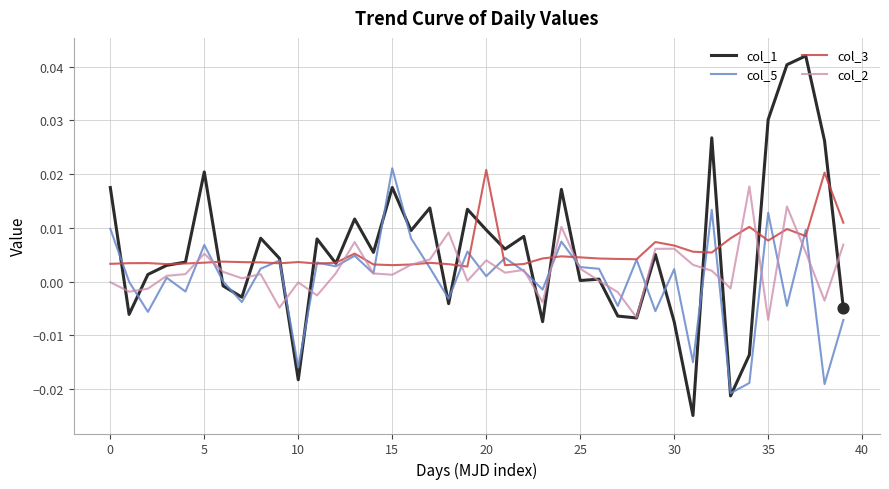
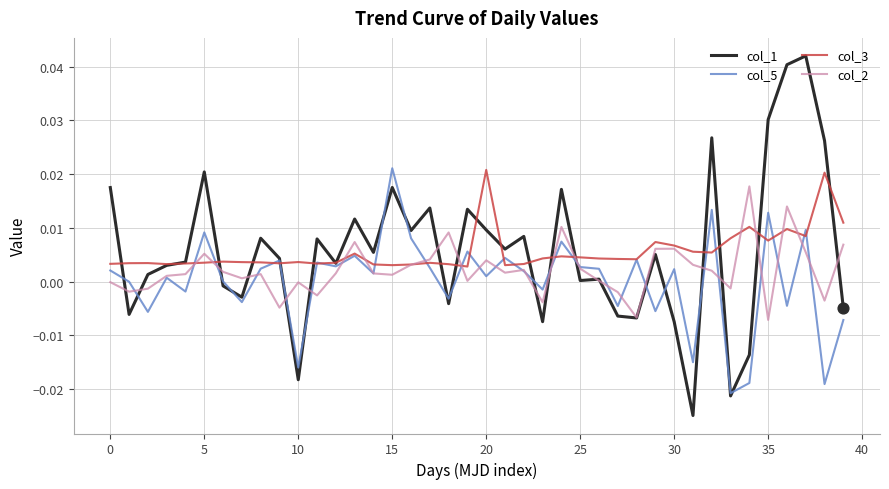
col_5, 0: 0.010 -> 0.002
col_5, 5: 0.007 -> 0.009
